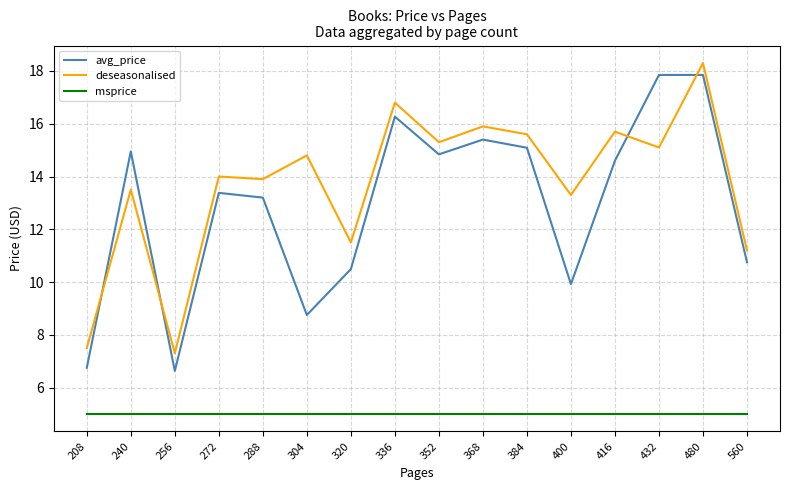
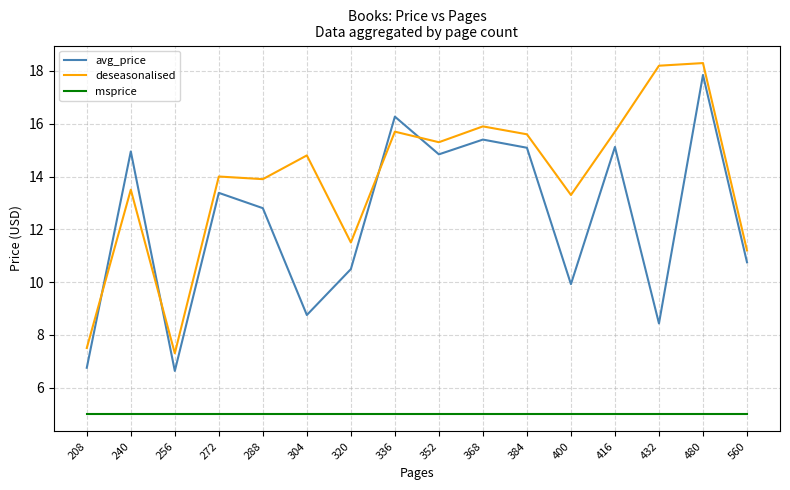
avg_price, 288: 13.2 -> 12.8
deseasonalised, 336: 16.8 -> 15.7
avg_price, 416: 14.6 -> 15.1
avg_price, 432: 17.9 -> 8.4
deseasonalised, 432: 15.1 -> 18.2
